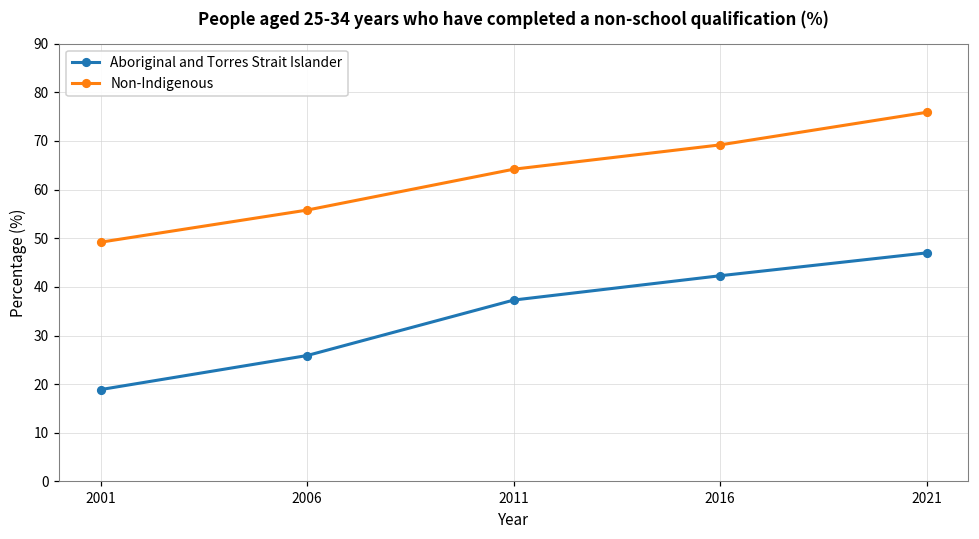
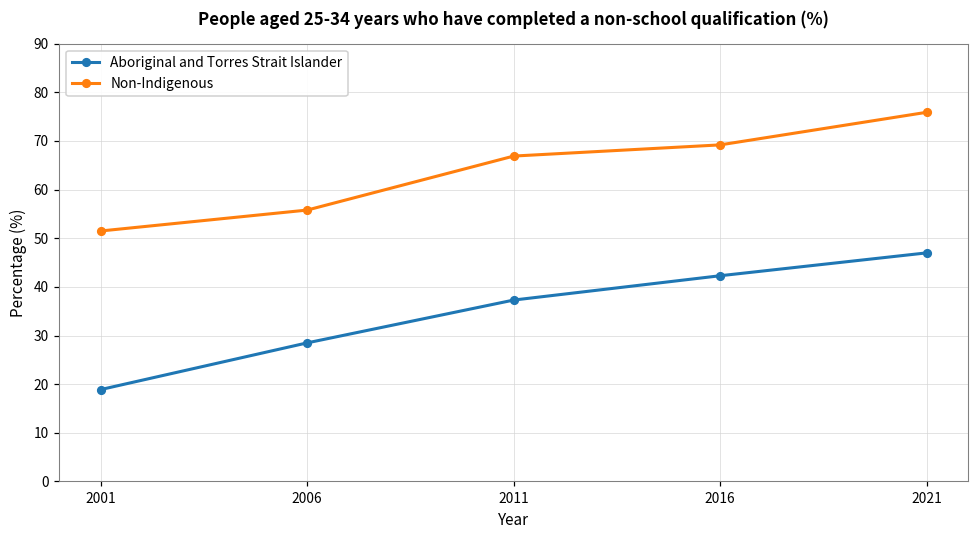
Non-Indigenous, 2001: 49 -> 52
Aboriginal and Torres Strait Islander, 2006: 26 -> 29
Non-Indigenous, 2011: 64 -> 67
